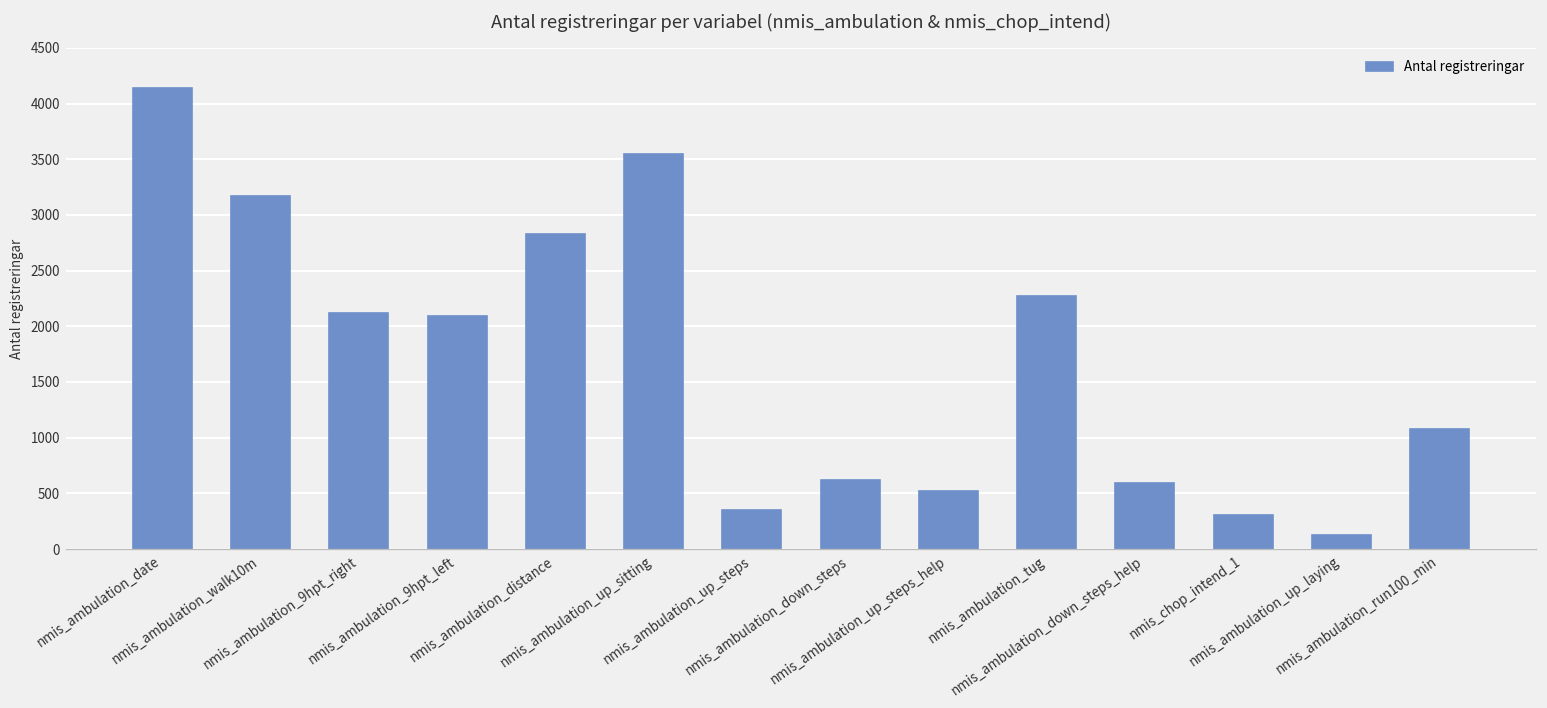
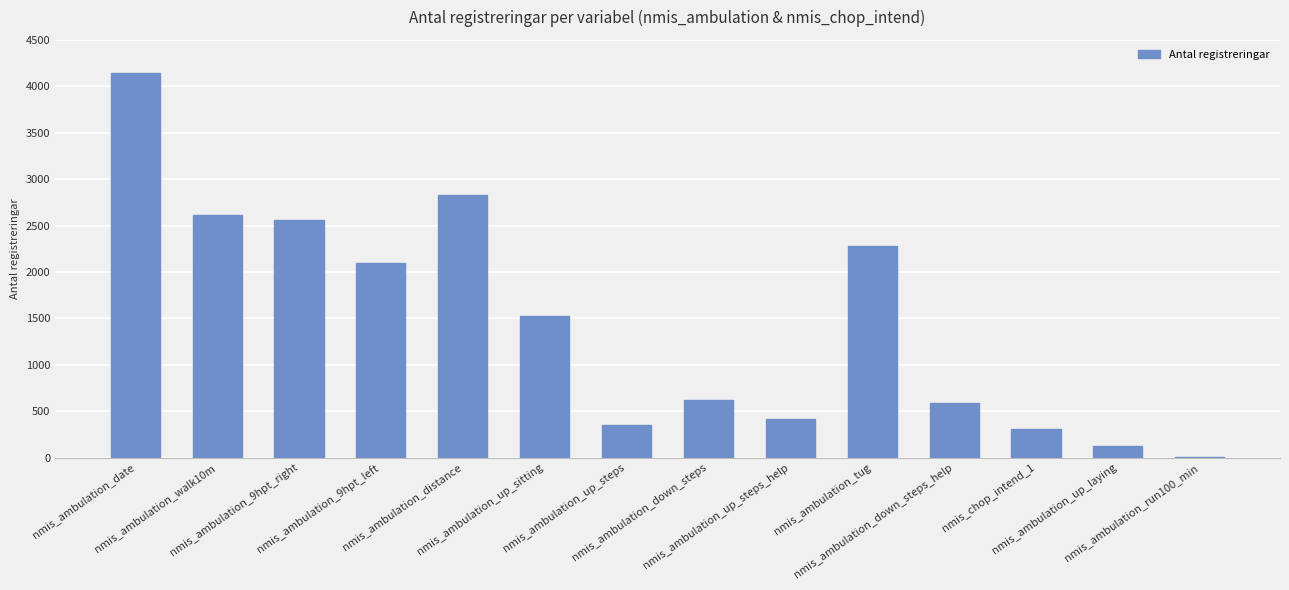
nmis_ambulation_walk10m: 3200 -> 2600
nmis_ambulation_9hpt_right: 2100 -> 2600
nmis_ambulation_up_sitting: 3500 -> 1500
nmis_ambulation_up_steps_help: 500 -> 400
nmis_ambulation_run100_min: 1100 -> 0
